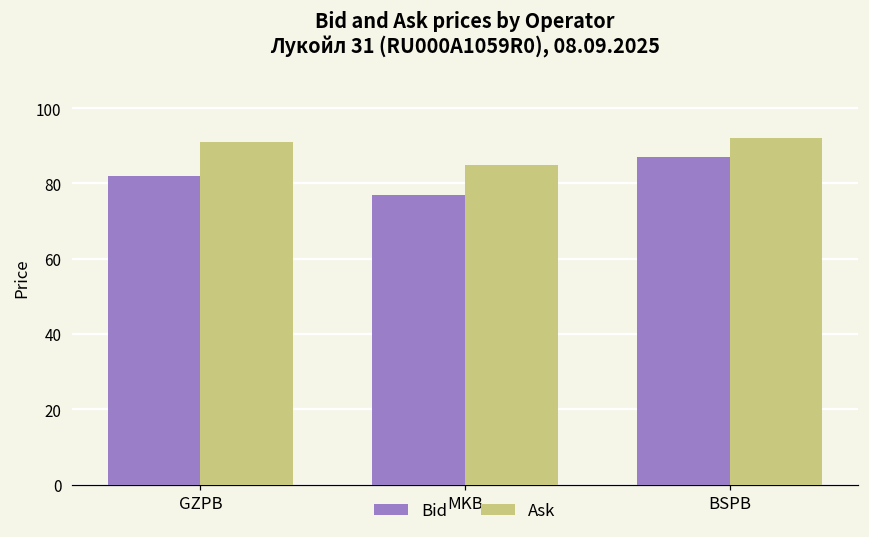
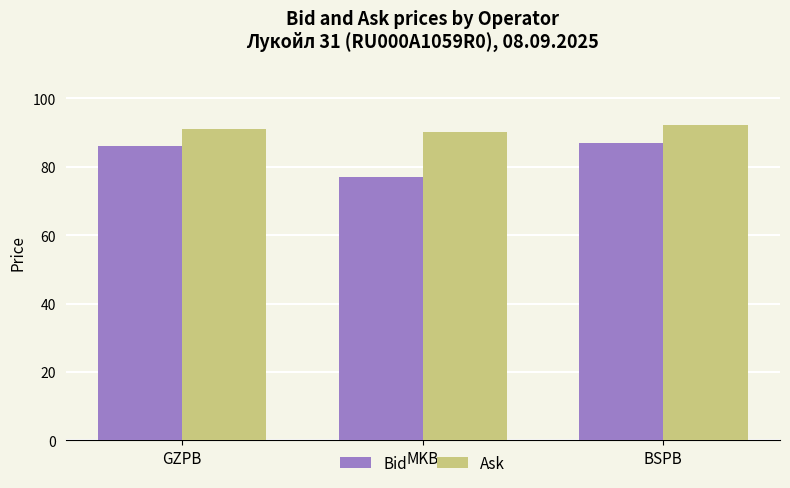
Bid, GZPB: 82 -> 86
Ask, MKB: 85 -> 90
